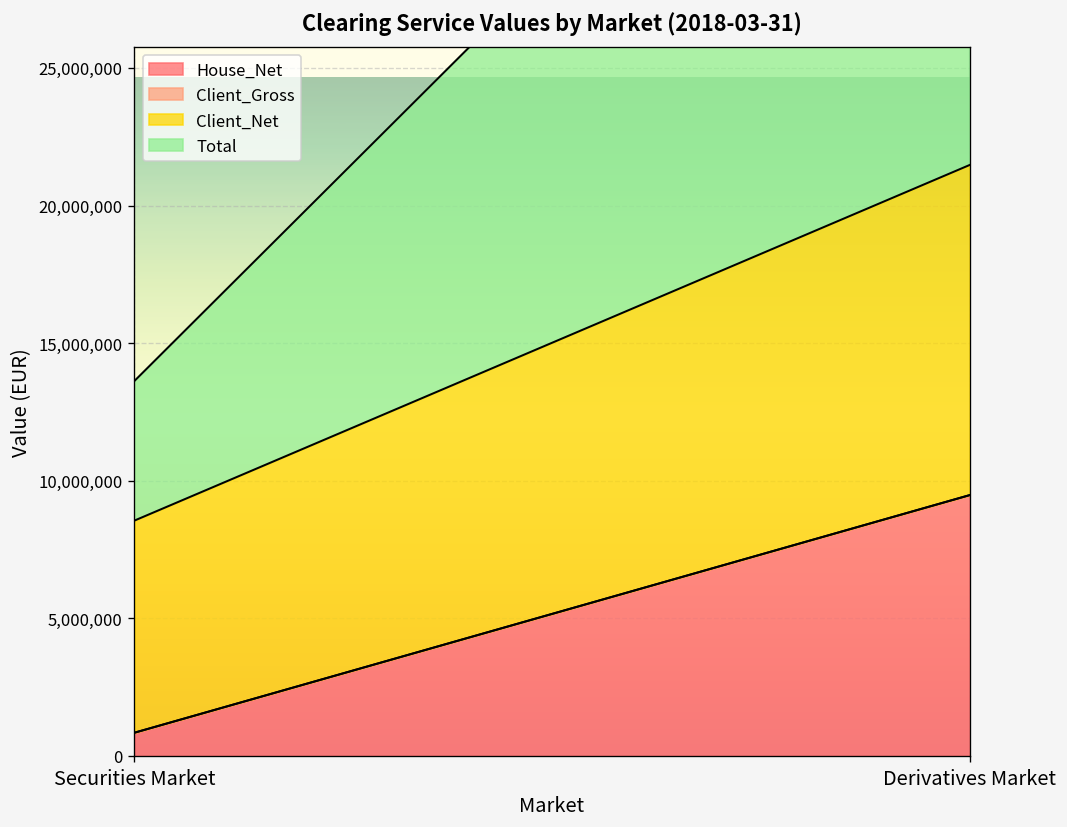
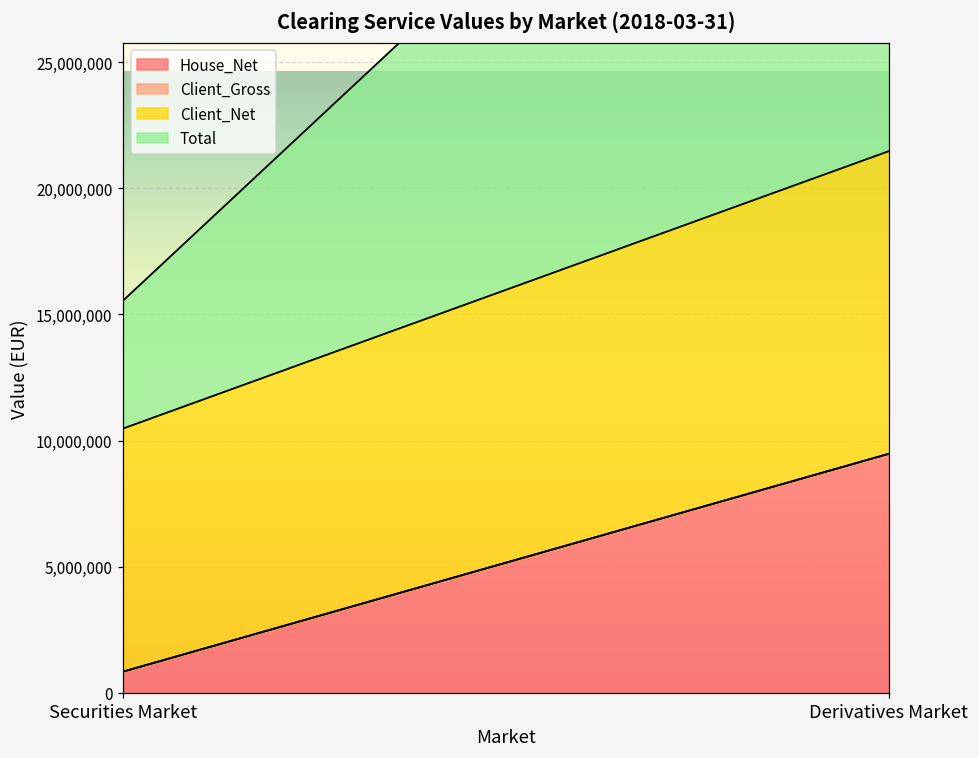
Client_Net, Securities Market: 7,700,000 -> 9,600,000
